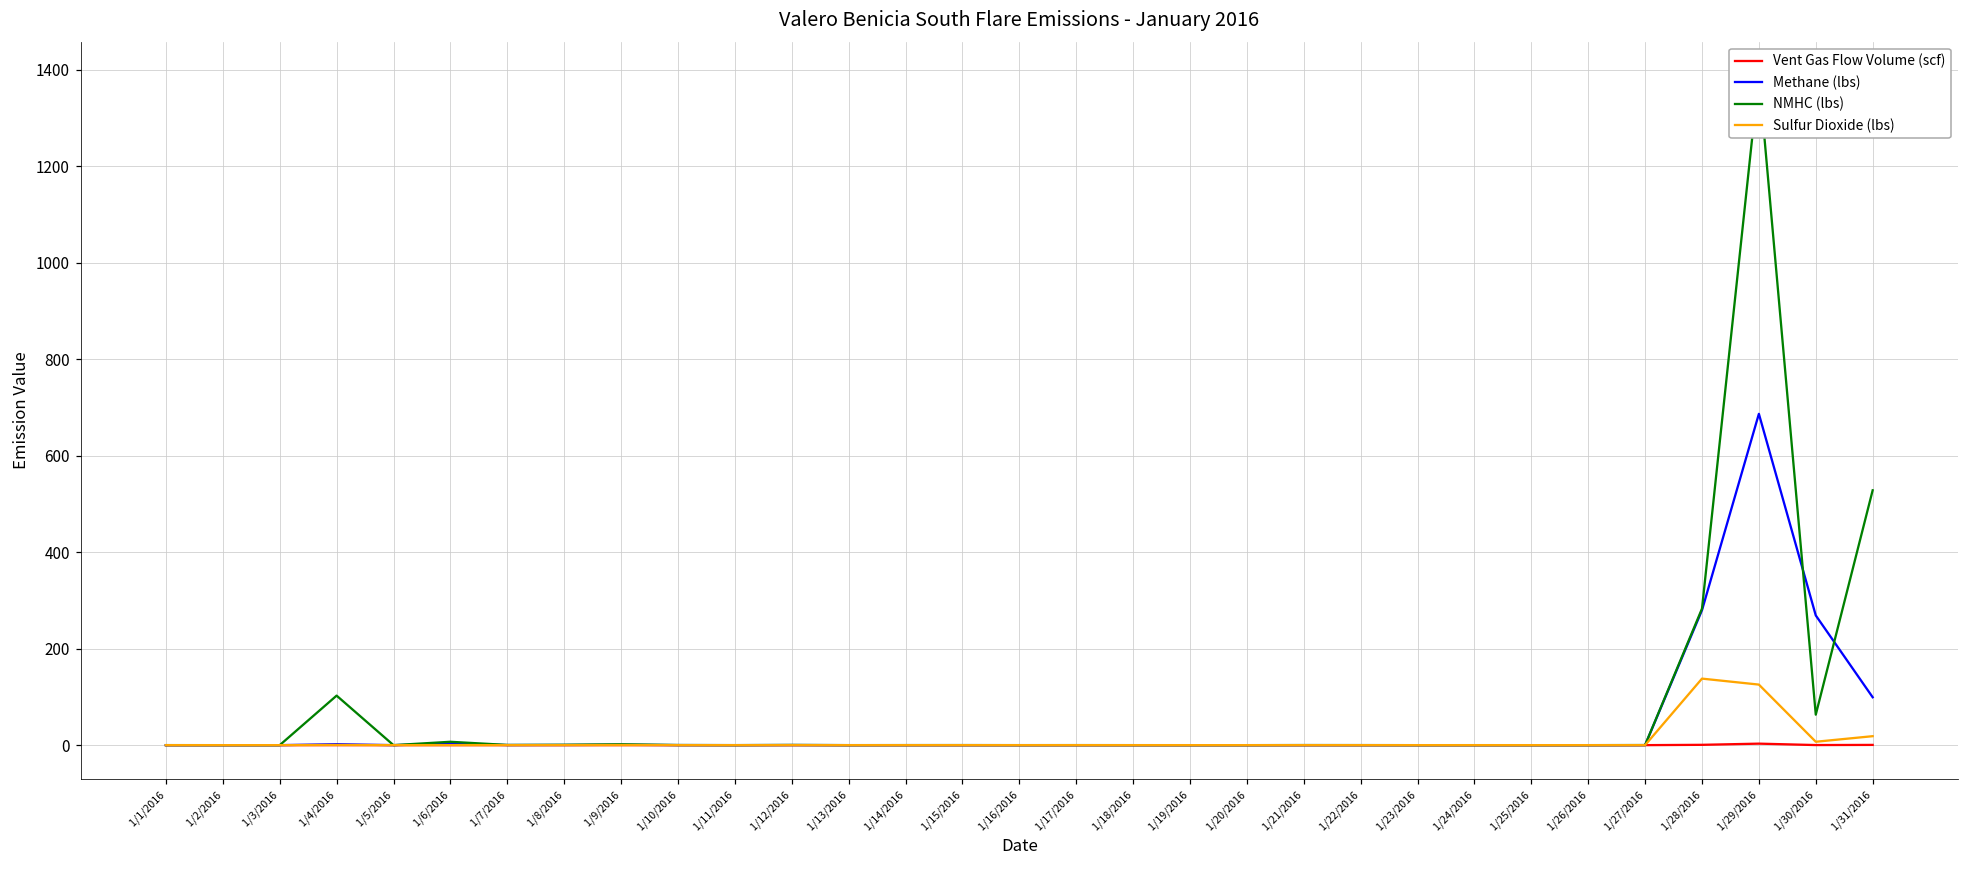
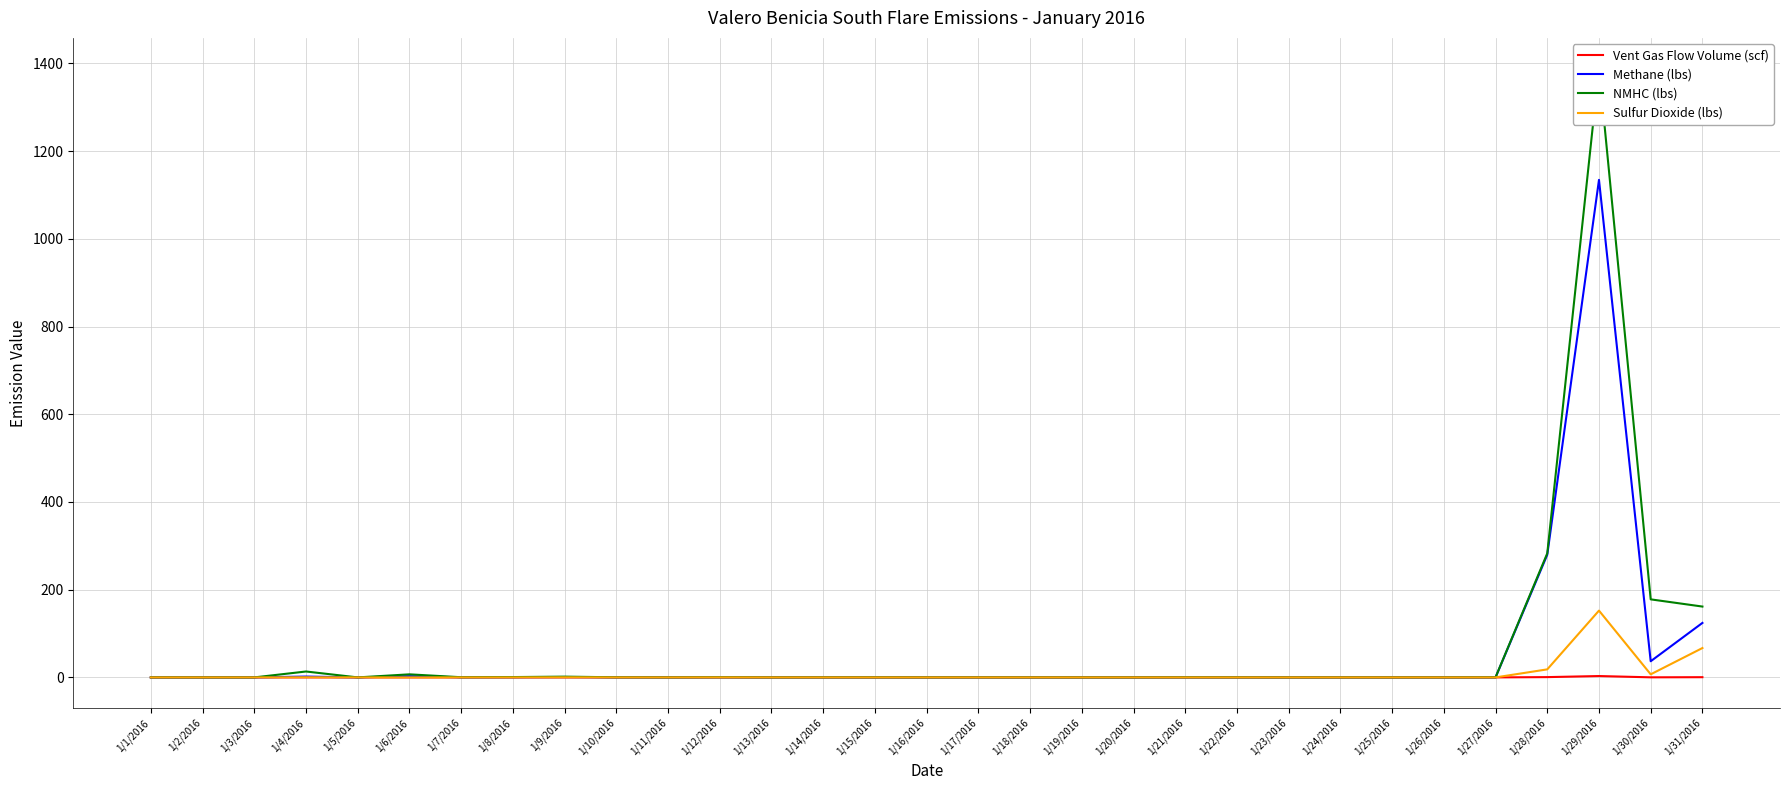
NMHC (lbs), 1/4/2016: 100 -> 10
Sulfur Dioxide (lbs), 1/28/2016: 140 -> 20
Methane (lbs), 1/29/2016: 690 -> 1130
Sulfur Dioxide (lbs), 1/29/2016: 130 -> 150
Methane (lbs), 1/30/2016: 270 -> 40
NMHC (lbs), 1/30/2016: 60 -> 180
Methane (lbs), 1/31/2016: 100 -> 120
NMHC (lbs), 1/31/2016: 530 -> 160
Sulfur Dioxide (lbs), 1/31/2016: 20 -> 70
